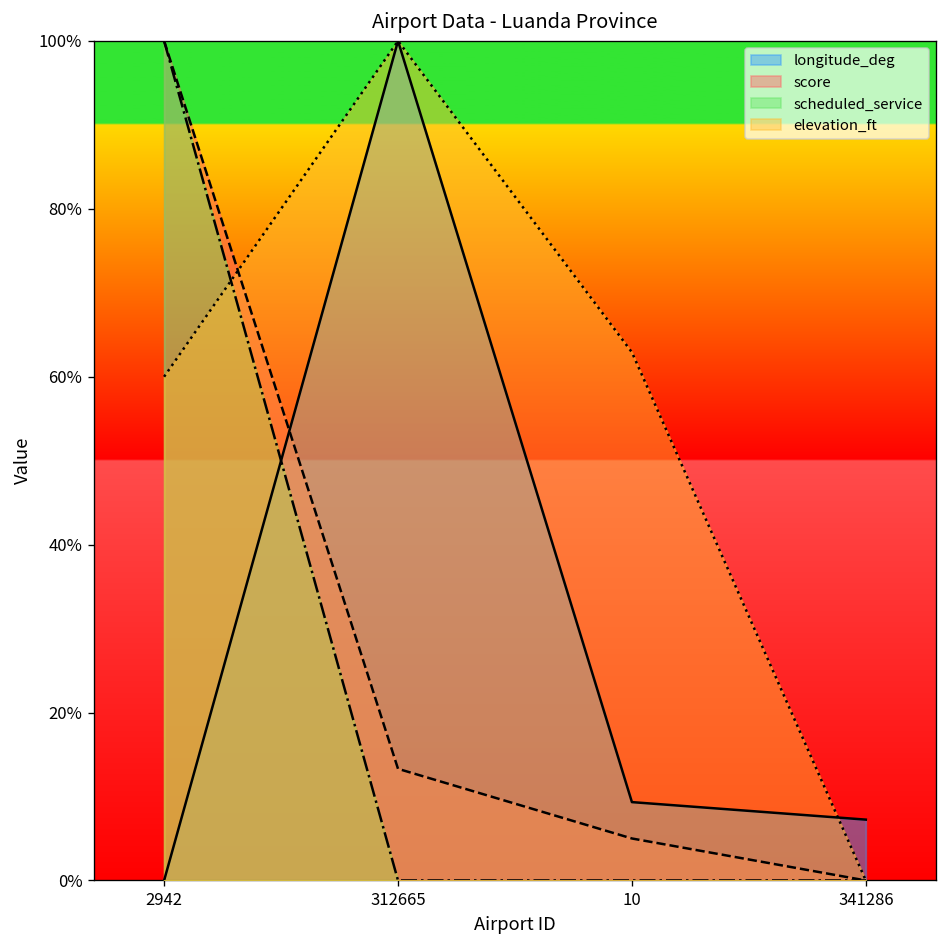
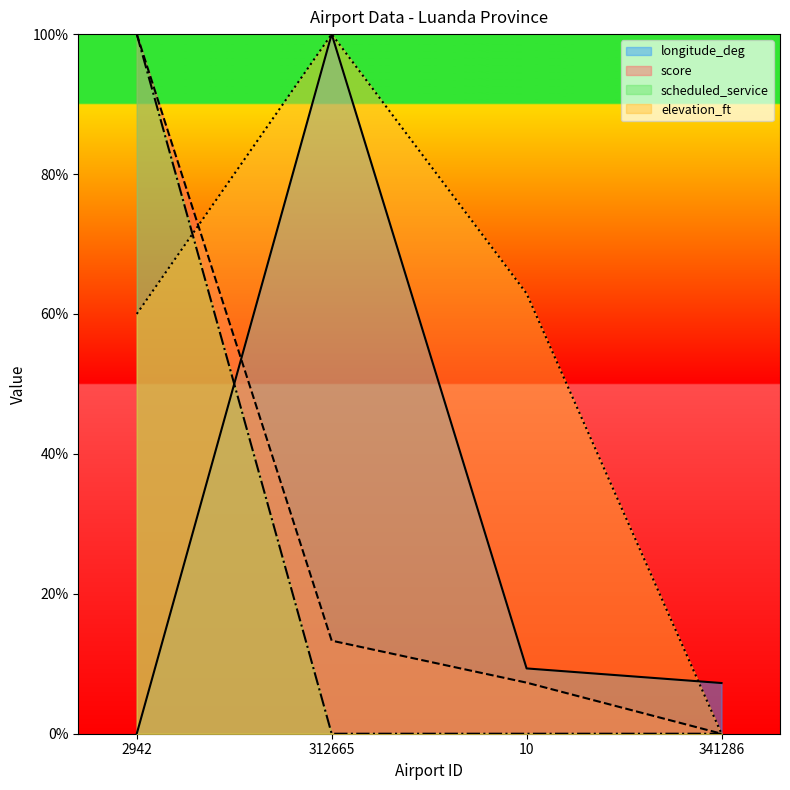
score, 10: 5% -> 7%
